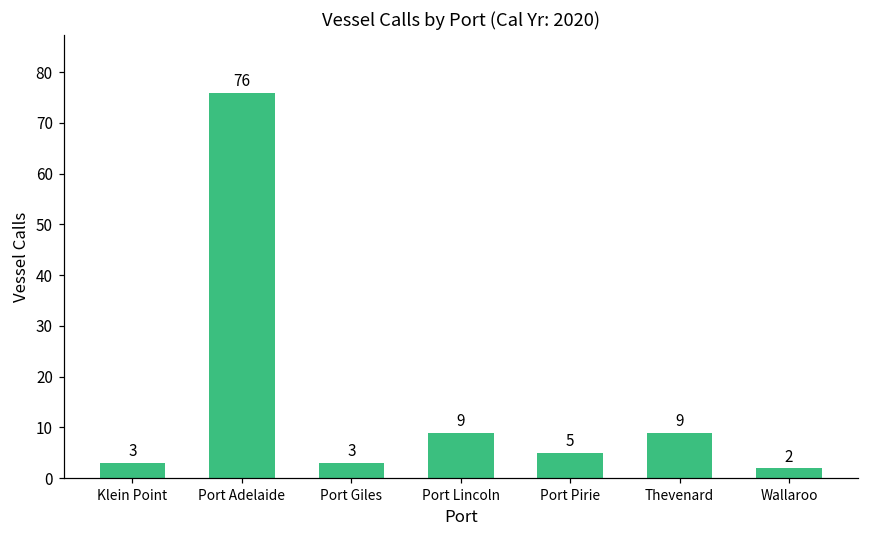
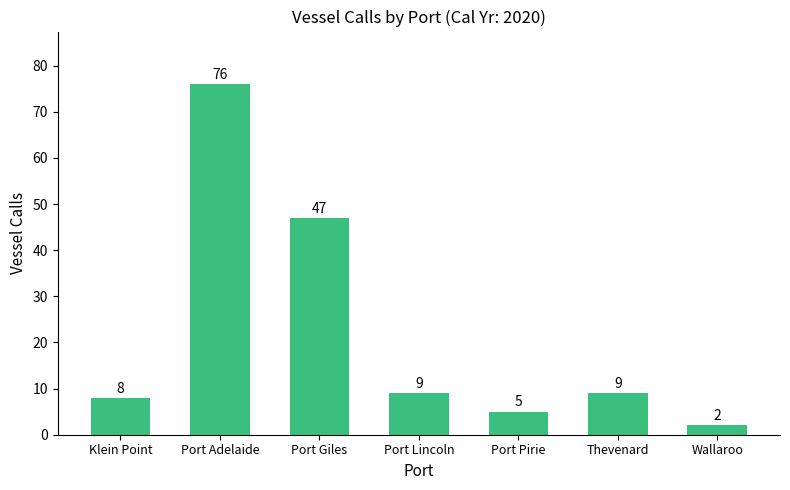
Klein Point: 3 -> 8
Port Giles: 3 -> 47
